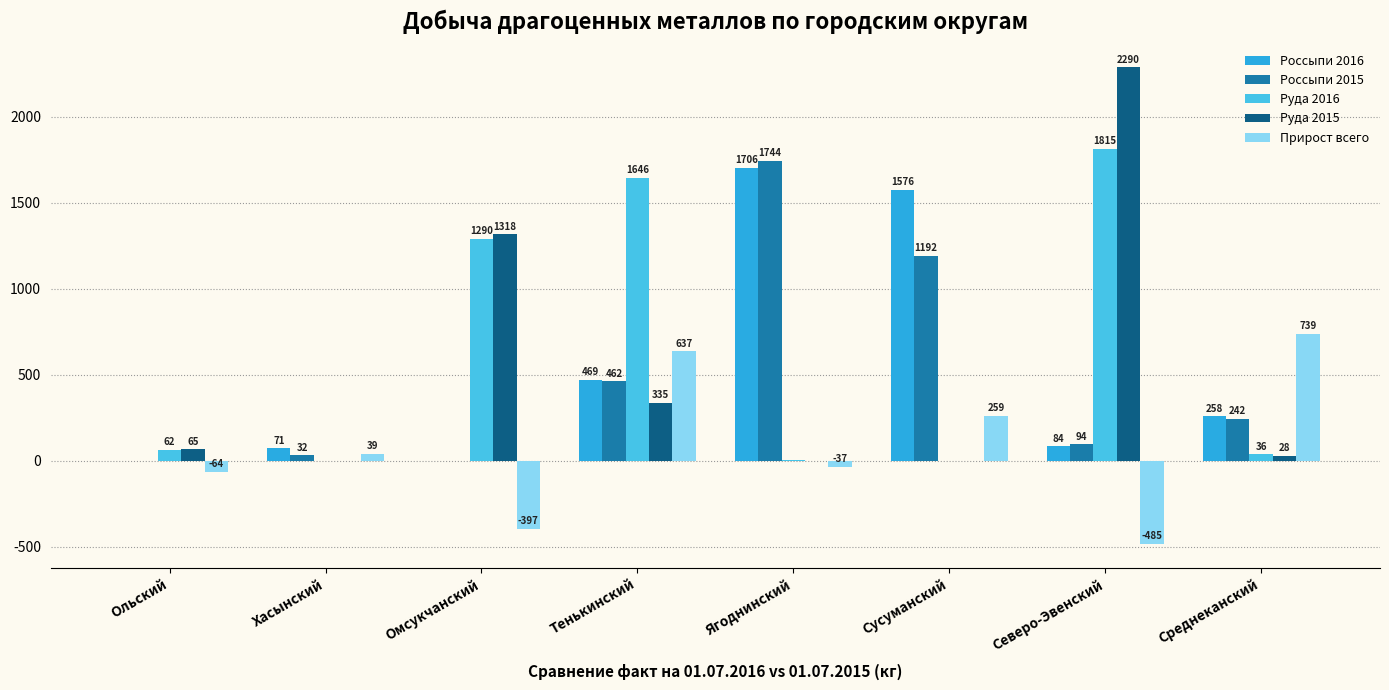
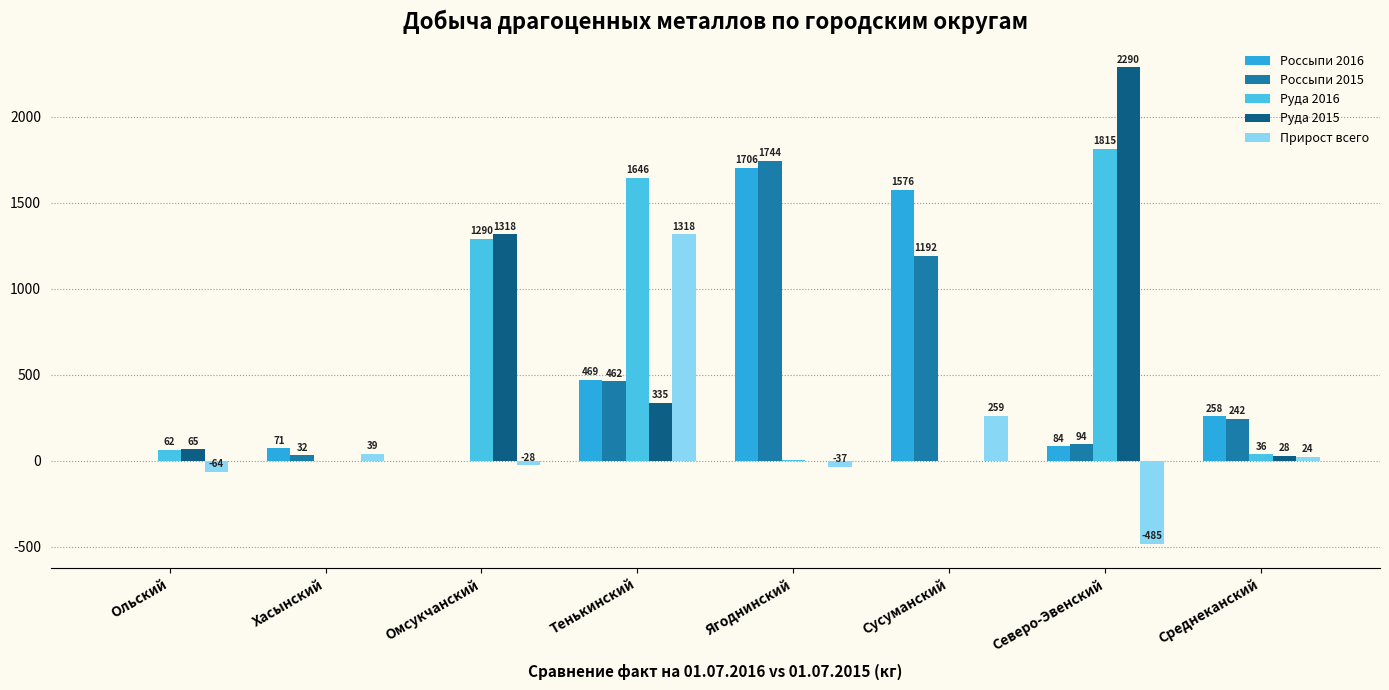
Прирост всего, Омсукчанский: -397 -> -28
Прирост всего, Тенькинский: 637 -> 1318
Прирост всего, Среднеканский: 739 -> 24
